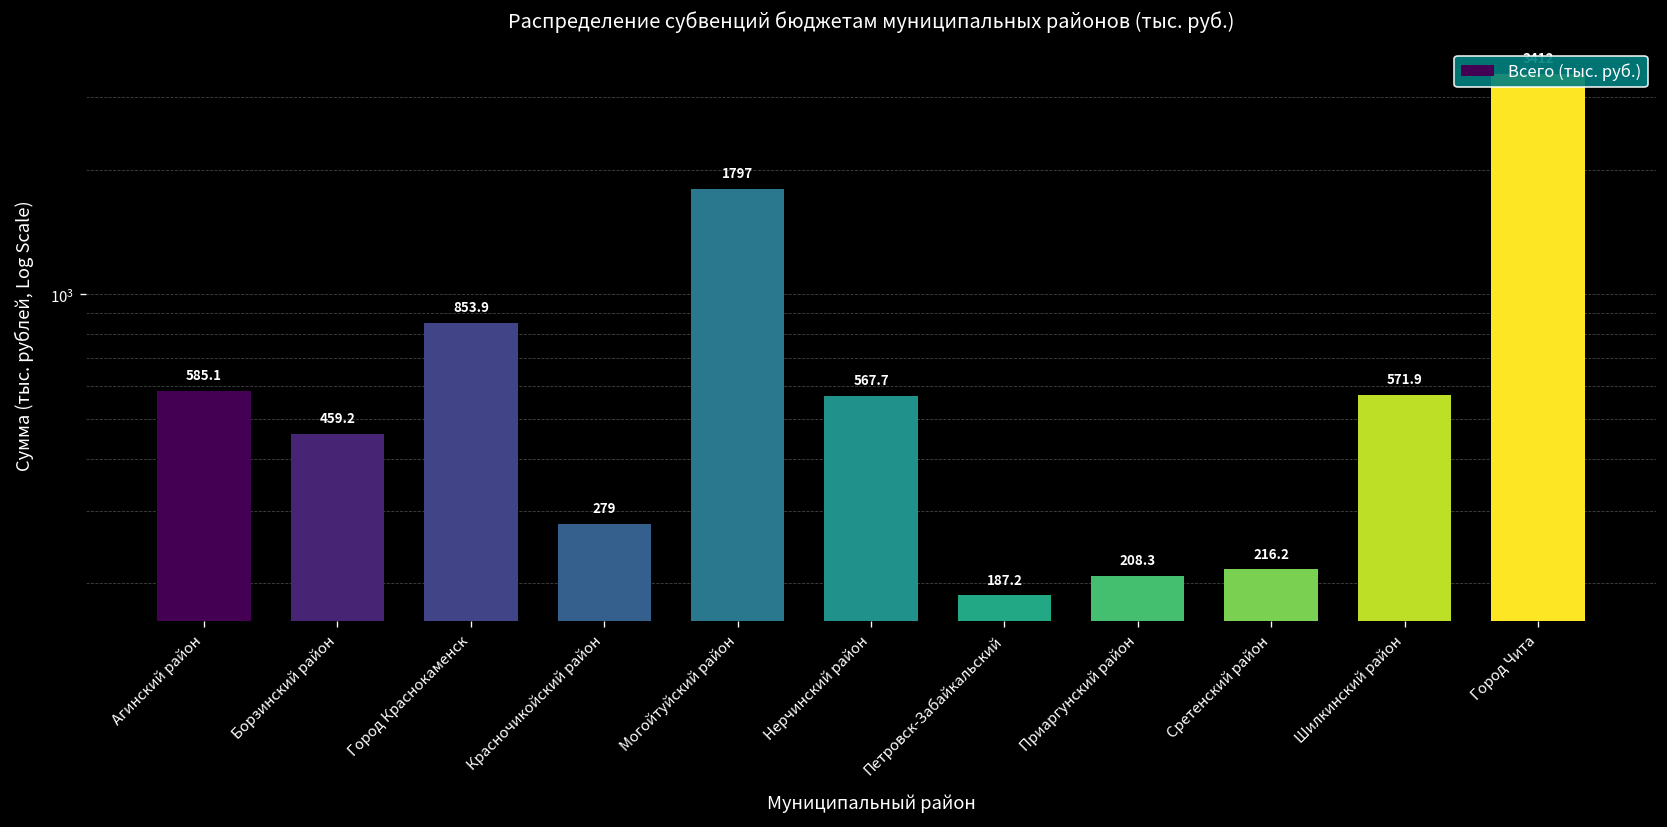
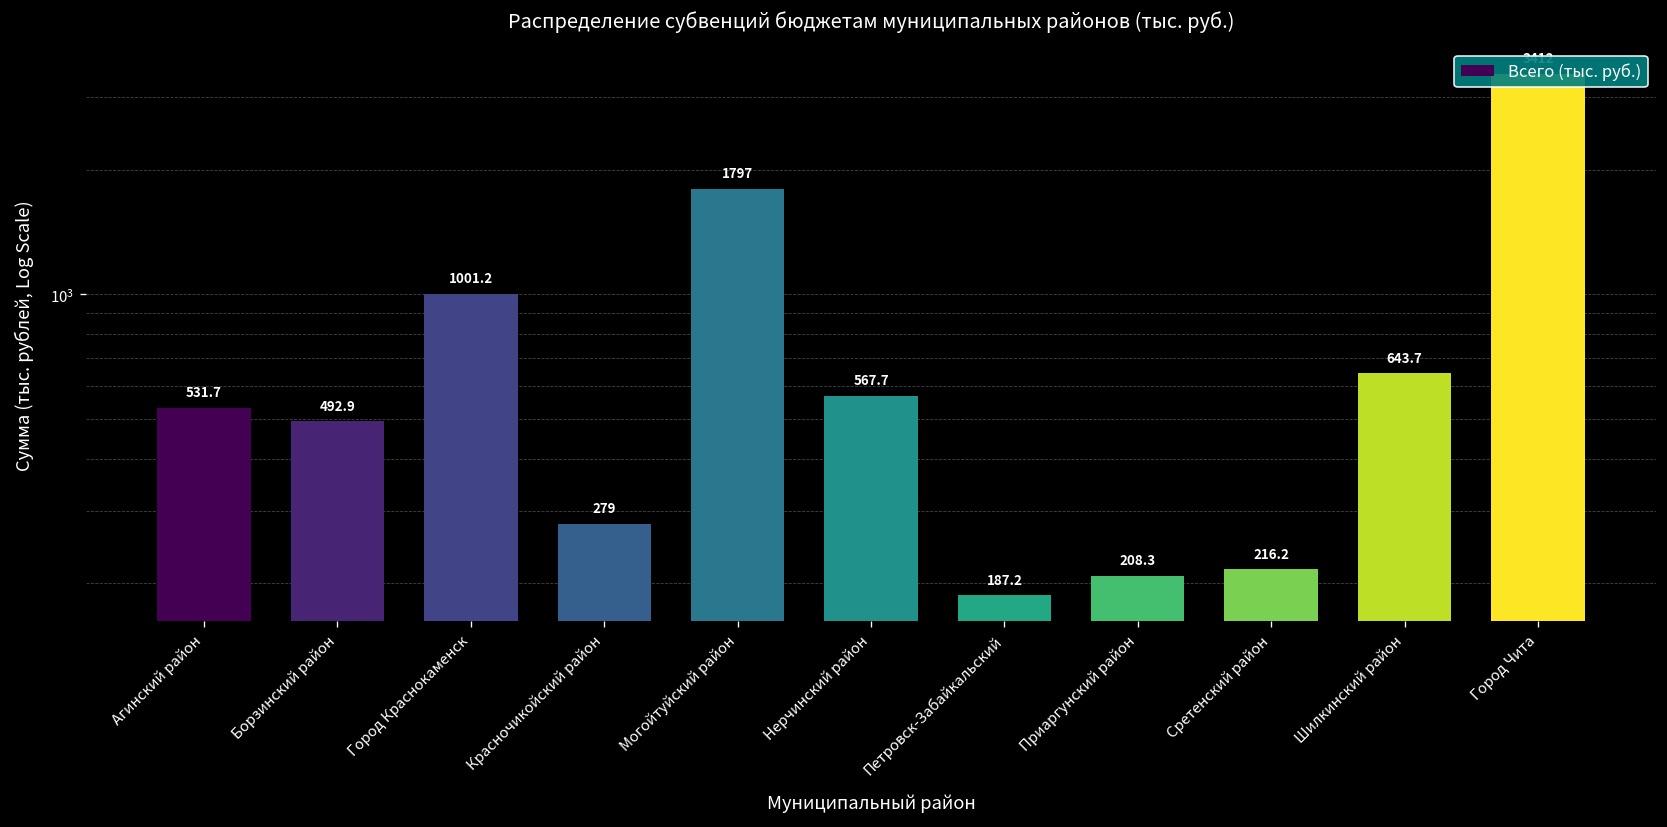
Агинский район: 585.1 -> 531.7
Борзинский район: 459.2 -> 492.9
Город Краснокаменск: 853.9 -> 1001.2
Шилкинский район: 571.9 -> 643.7
